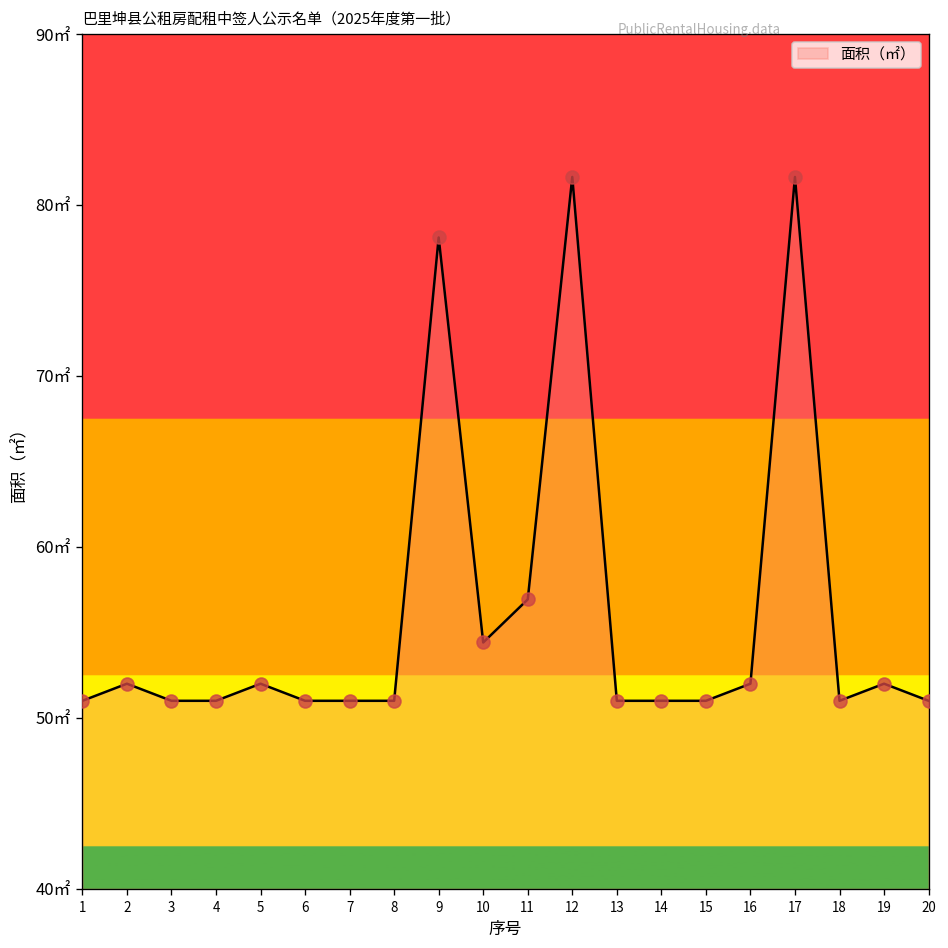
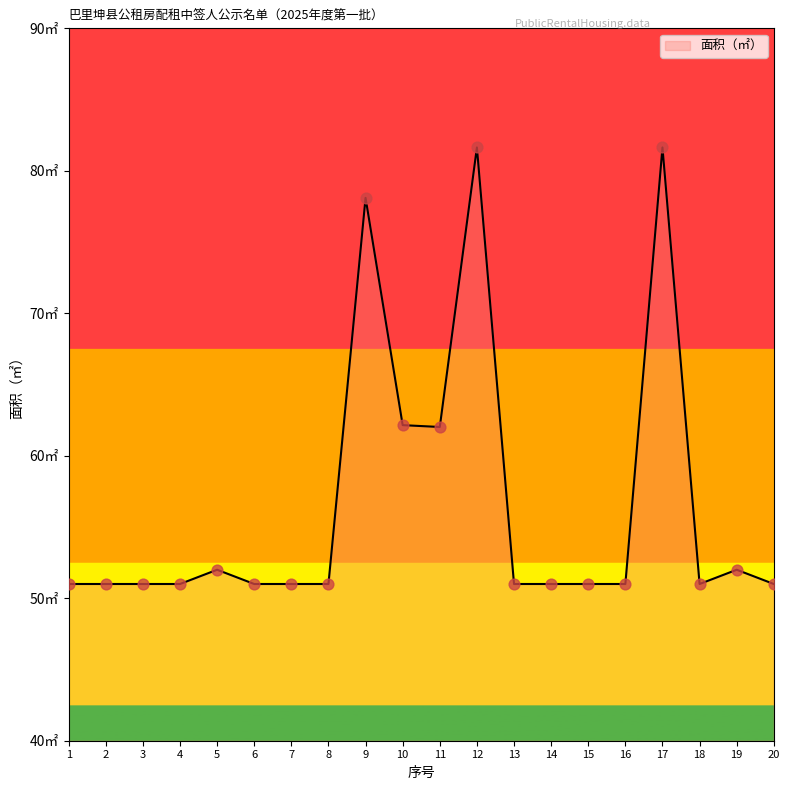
2: 52㎡ -> 51㎡
10: 54.4㎡ -> 62.2㎡
11: 56.9㎡ -> 62.0㎡
16: 52㎡ -> 51㎡
